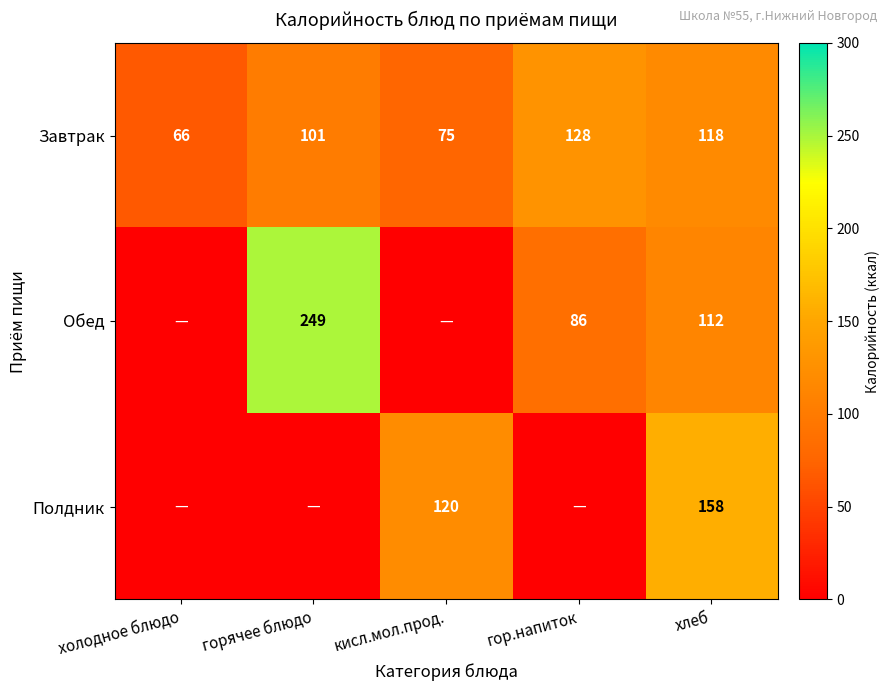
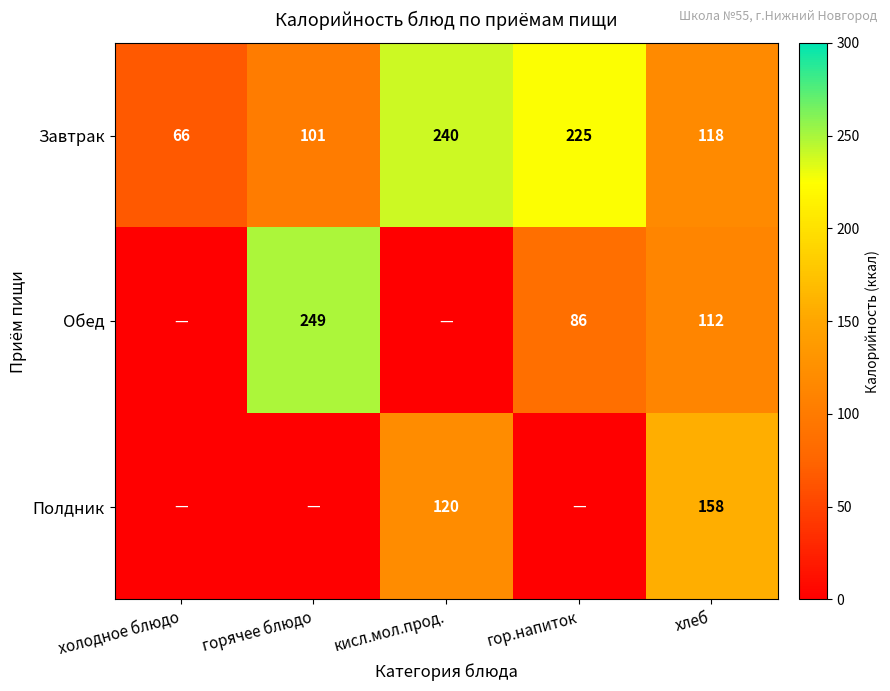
Завтрак, кисл.мол.прод.: 75 -> 240
Завтрак, гор.напиток: 128 -> 225
